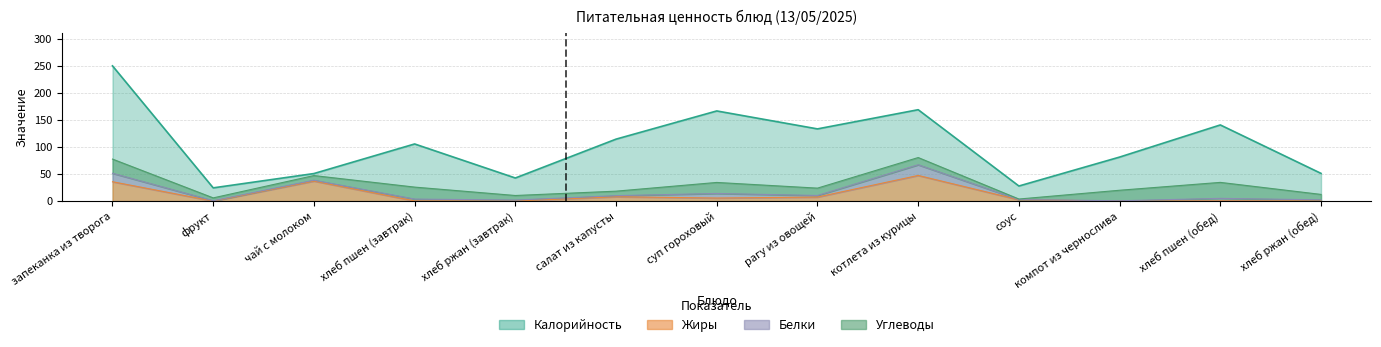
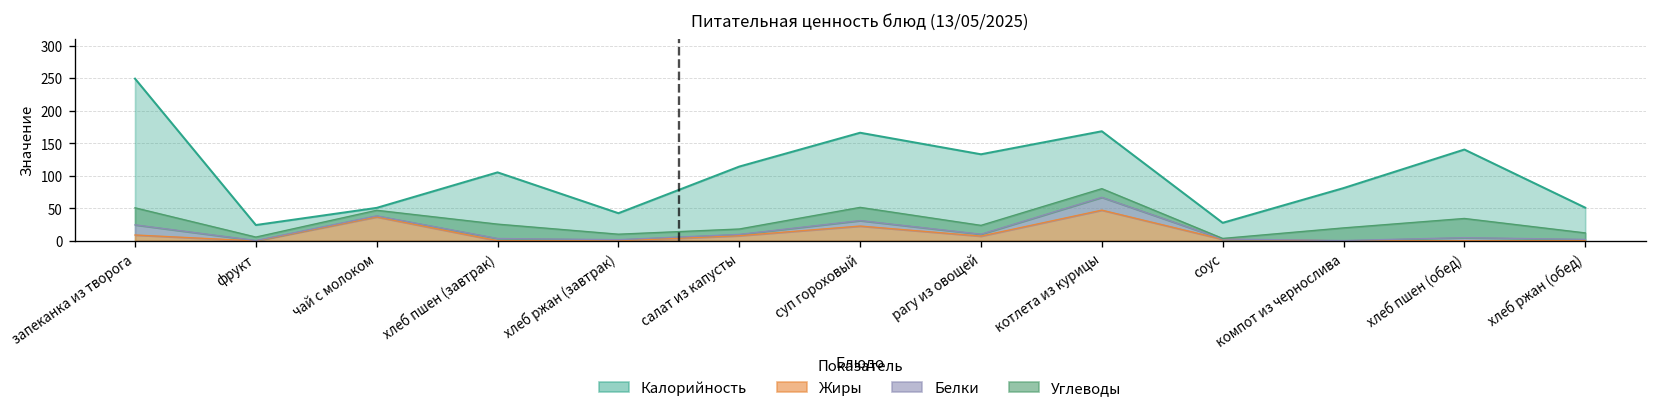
Жиры, запеканка из творога: 40 -> 10
Жиры, суп гороховый: 10 -> 20
